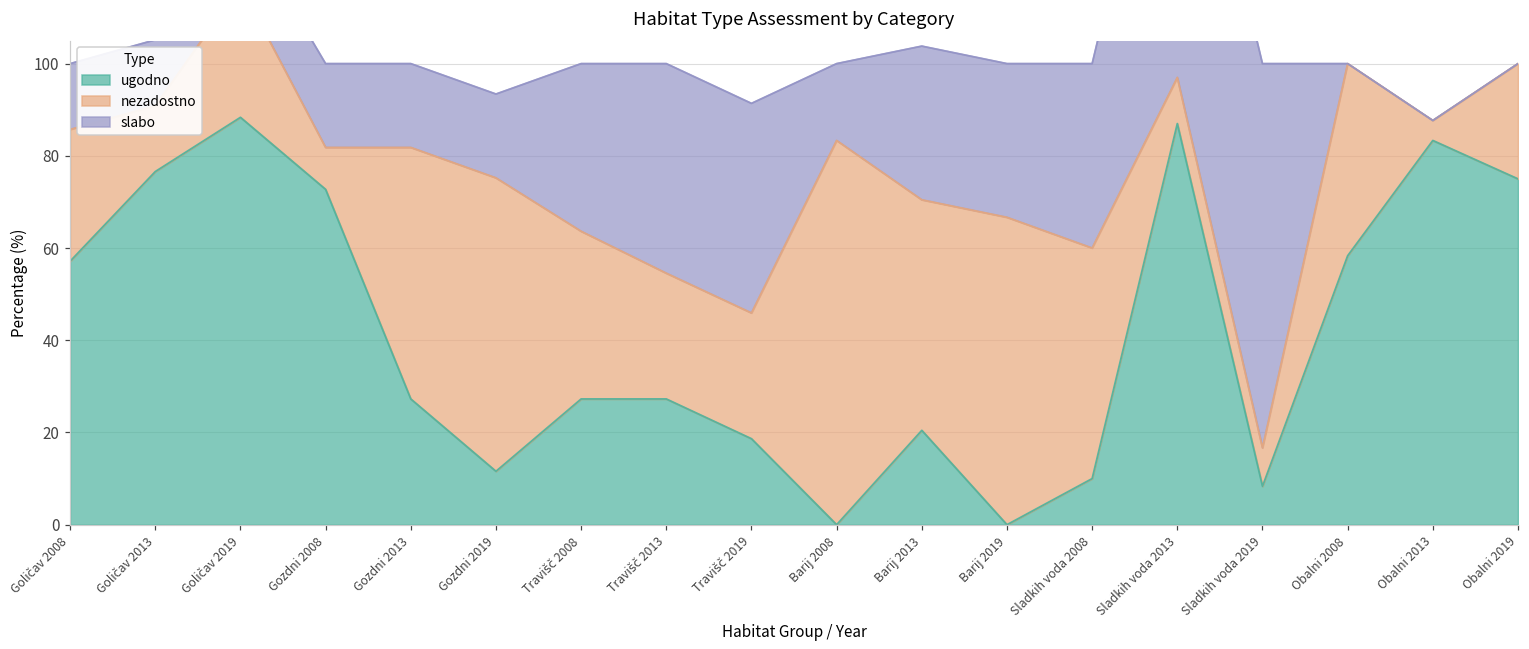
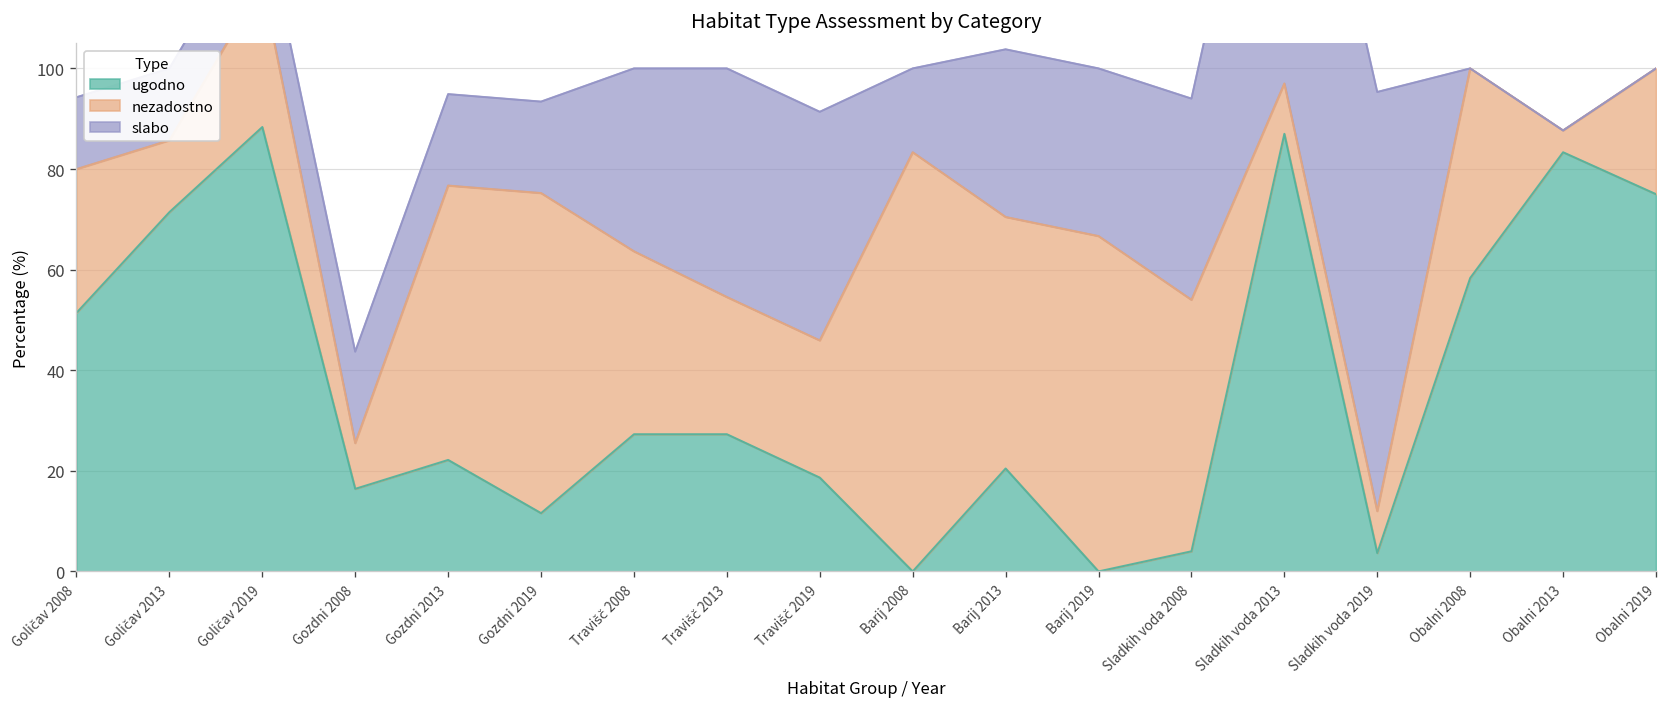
ugodno, Goličav 2008: 57 -> 51
ugodno, Goličav 2013: 77 -> 71
ugodno, Gozdni 2008: 73 -> 16
ugodno, Gozdni 2013: 27 -> 22
ugodno, Sladkih voda 2008: 10 -> 4
ugodno, Sladkih voda 2019: 8 -> 4
